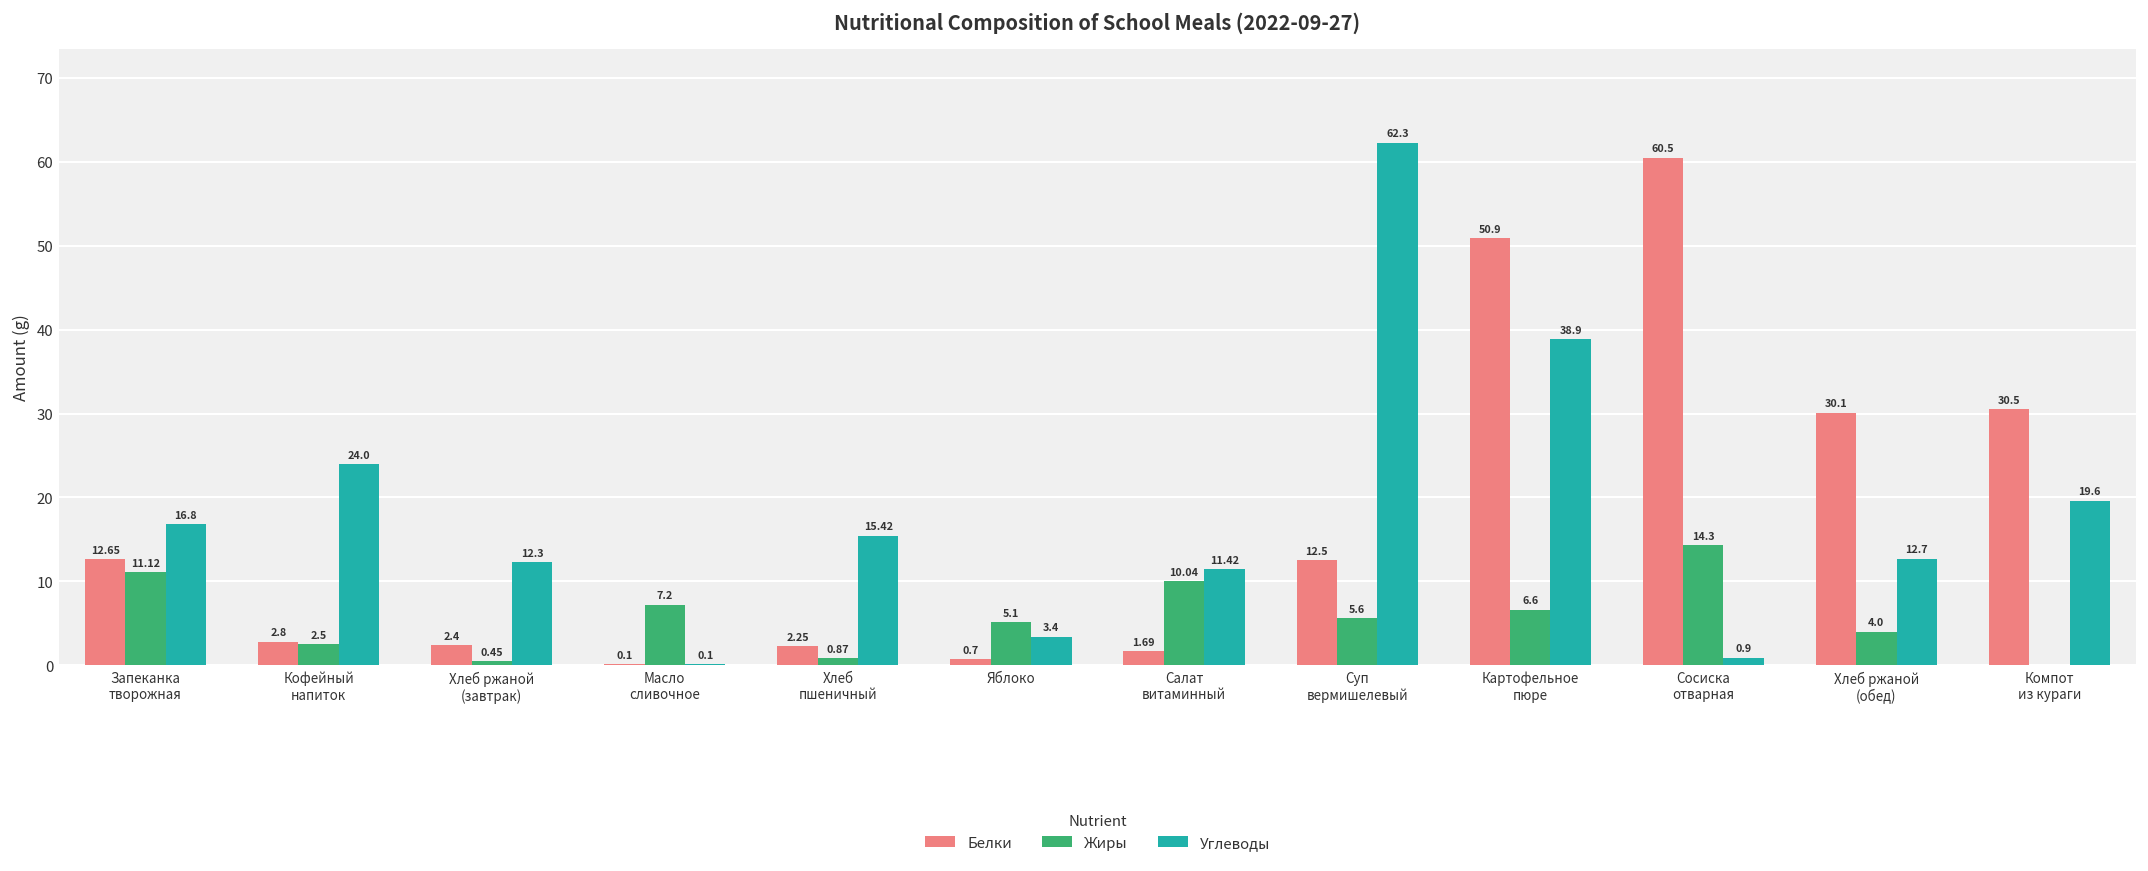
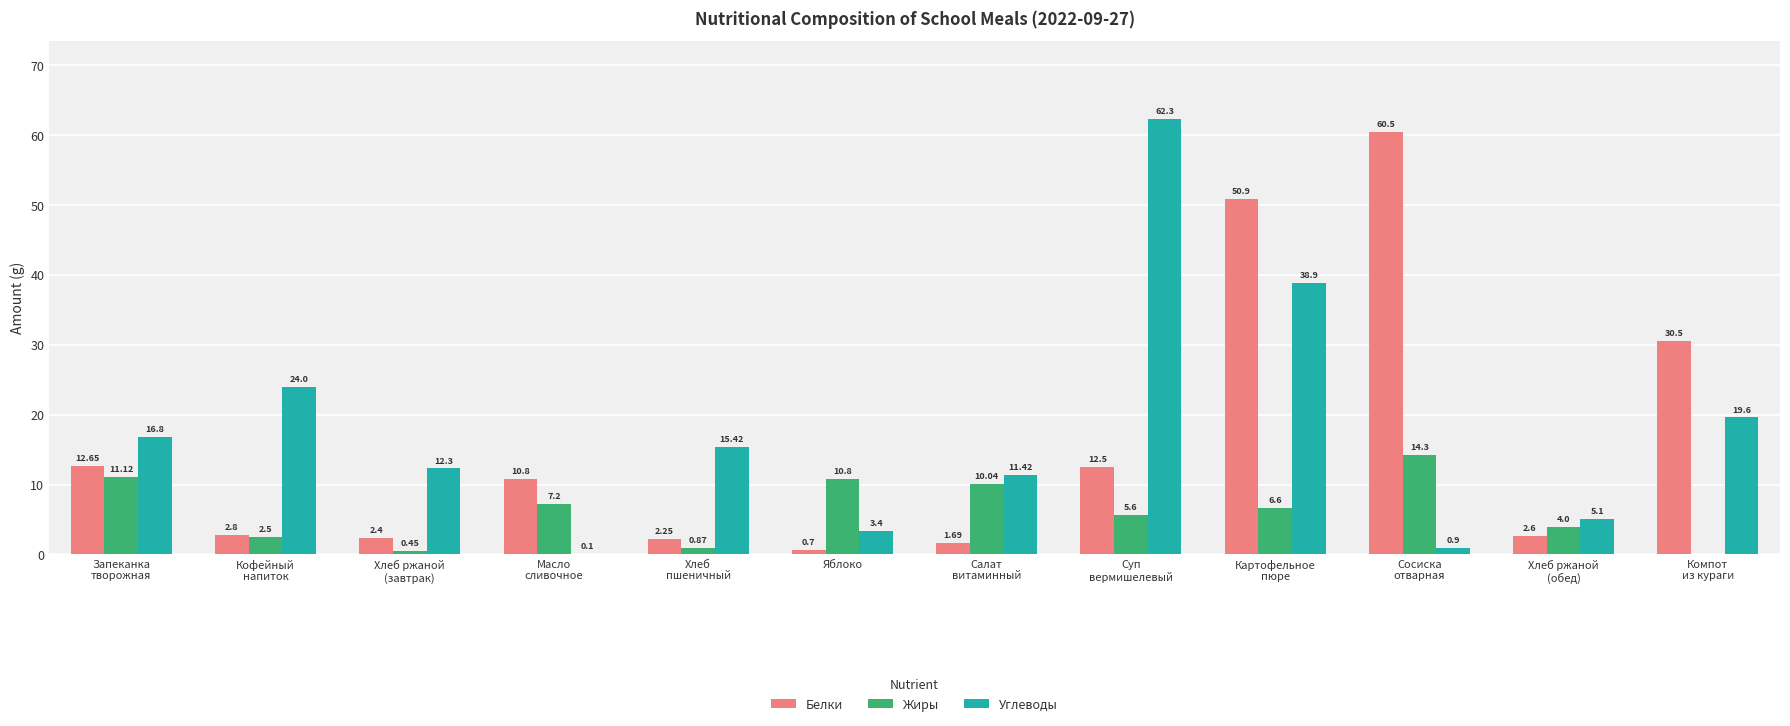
Белки, Масло сливочное: 0.1 -> 10.8
Жиры, Яблоко: 5.1 -> 10.8
Белки, Хлеб ржаной (обед): 30.1 -> 2.6
Углеводы, Хлеб ржаной (обед): 12.7 -> 5.1
